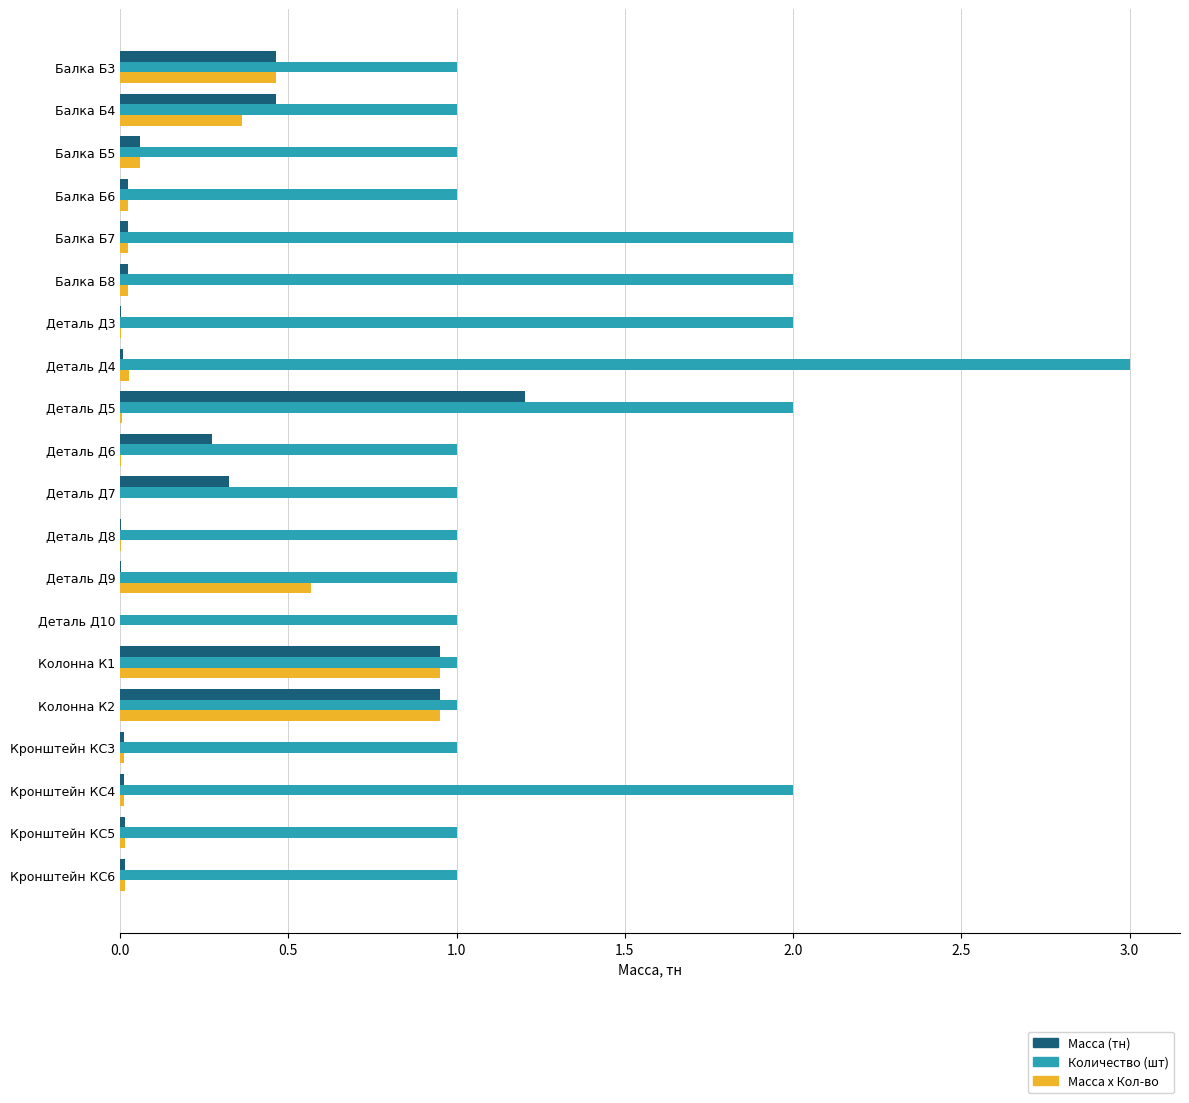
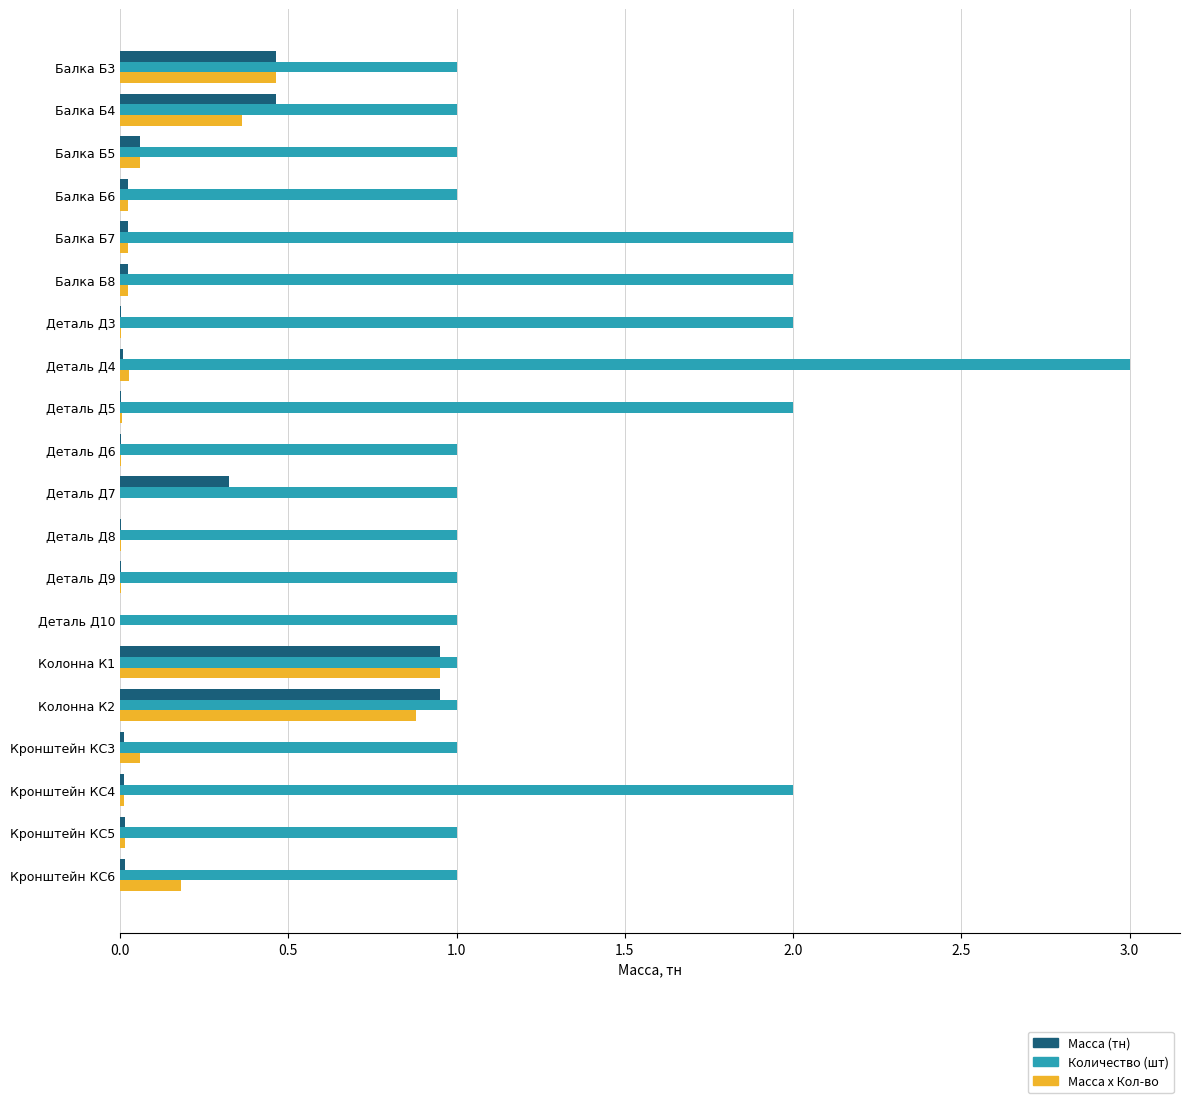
Масса (тн), Деталь Д5: 1.20 -> 0.00
Масса (тн), Деталь Д6: 0.27 -> 0.00
Масса x Кол-во, Деталь Д9: 0.57 -> 0.00
Масса x Кол-во, Колонна К2: 0.95 -> 0.88
Масса x Кол-во, Кронштейн КС3: 0.01 -> 0.06
Масса x Кол-во, Кронштейн КС6: 0.02 -> 0.18
